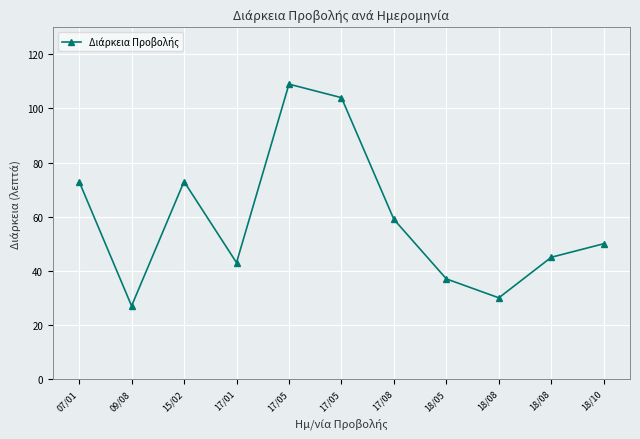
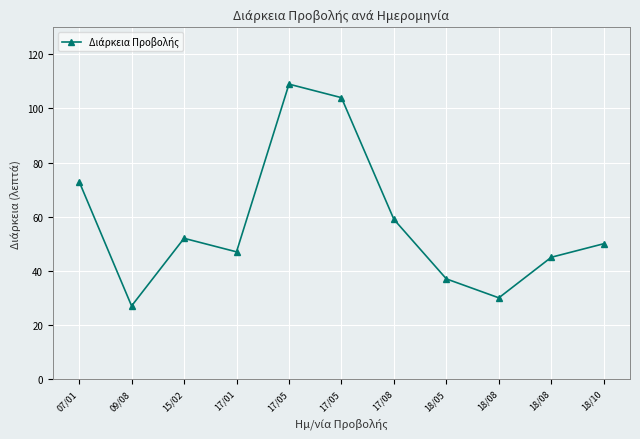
15/02: 73 -> 52
17/01: 43 -> 47
